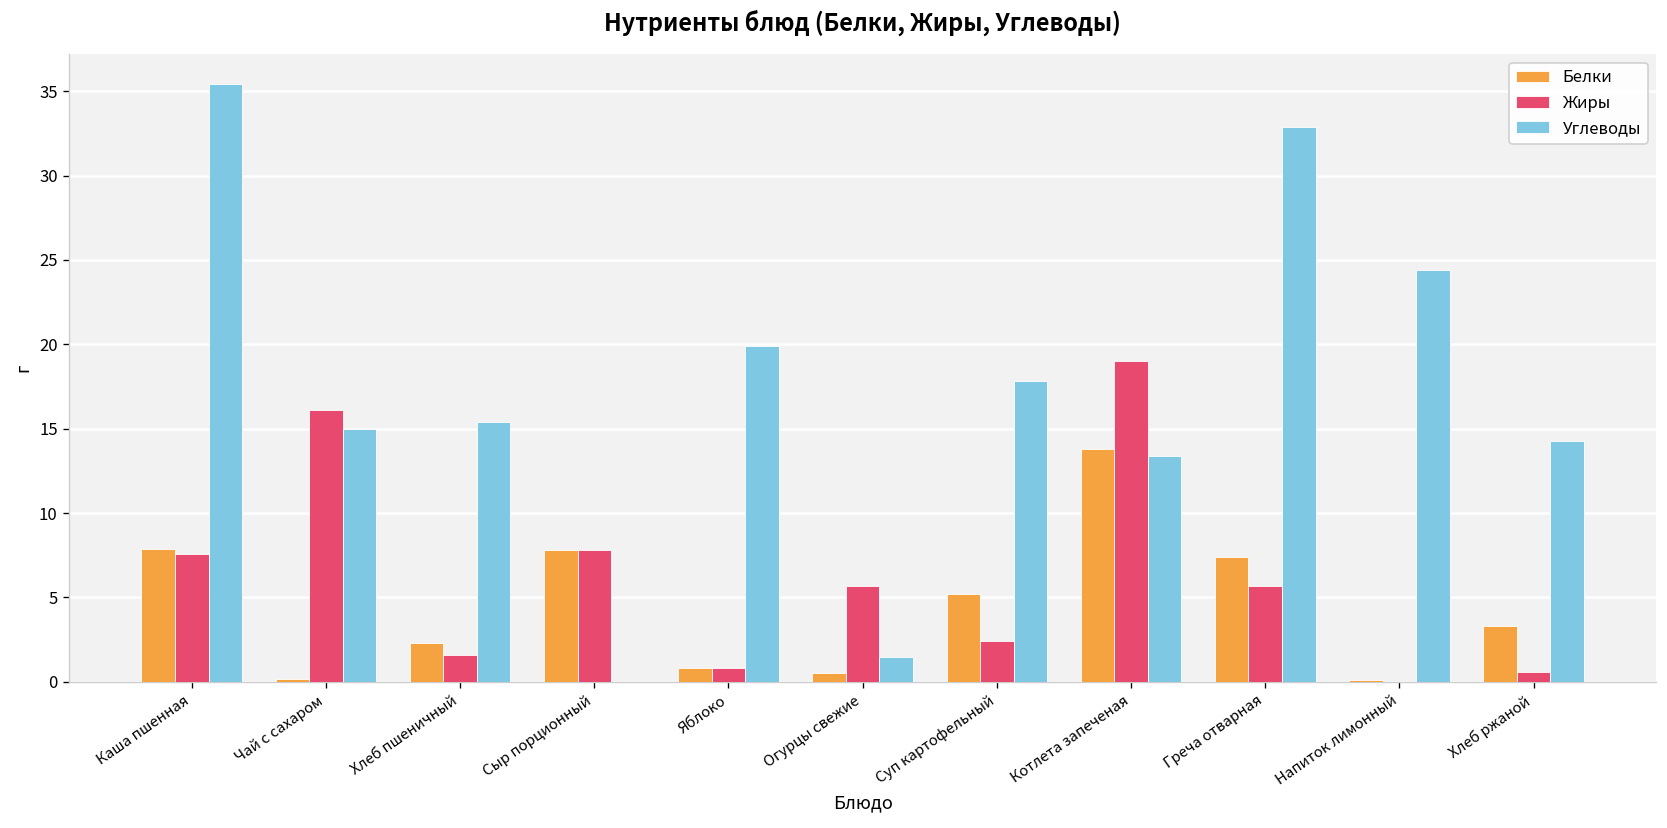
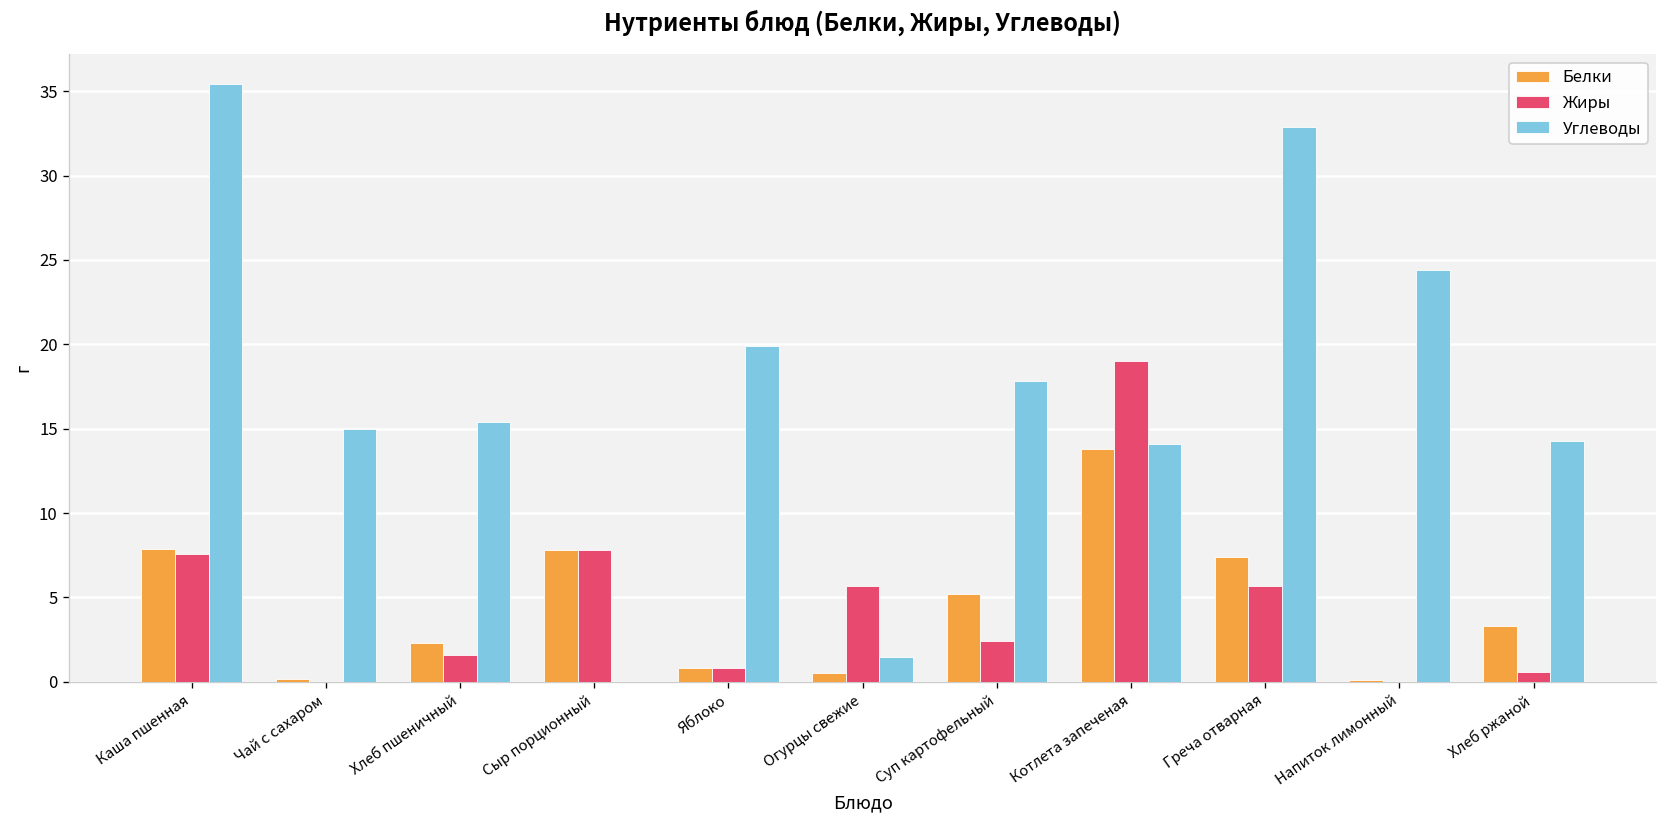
Жиры, Чай с сахаром: 16.1 -> 0.0
Углеводы, Котлета запеченая: 13.4 -> 14.1
